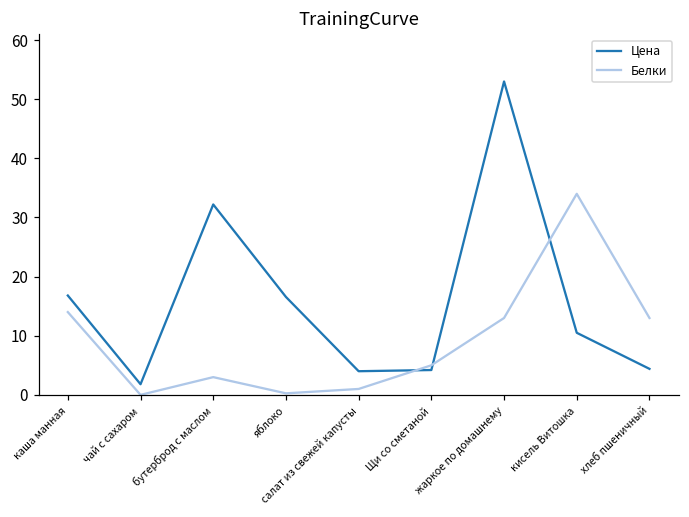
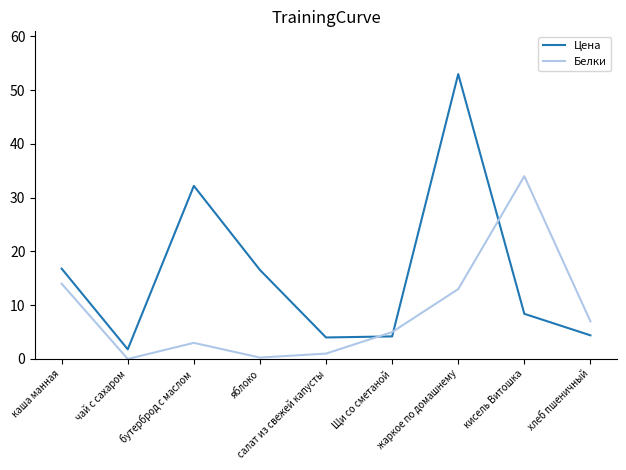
Цена, кисель Витошка: 11 -> 8
Белки, хлеб пшеничный: 13 -> 7
